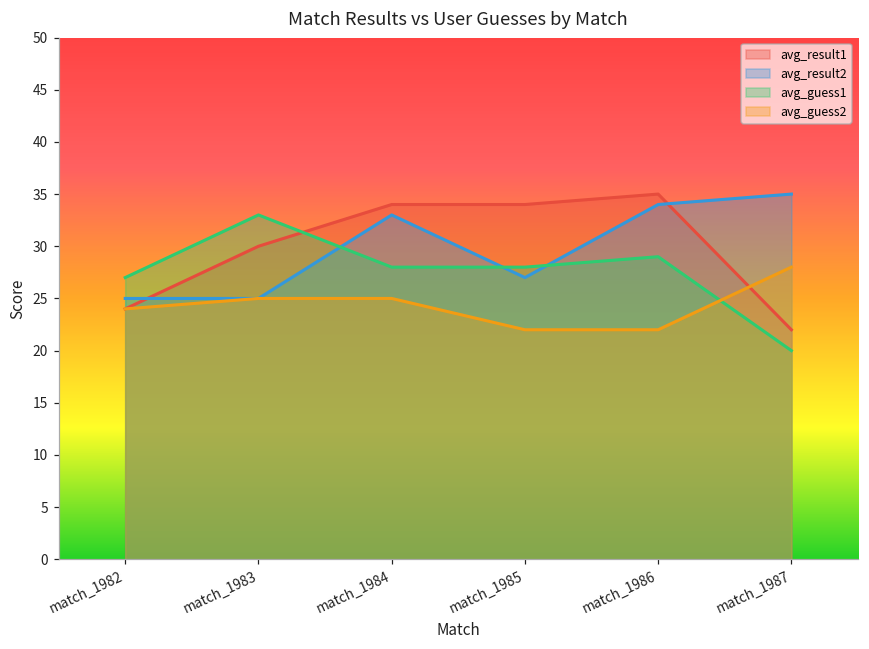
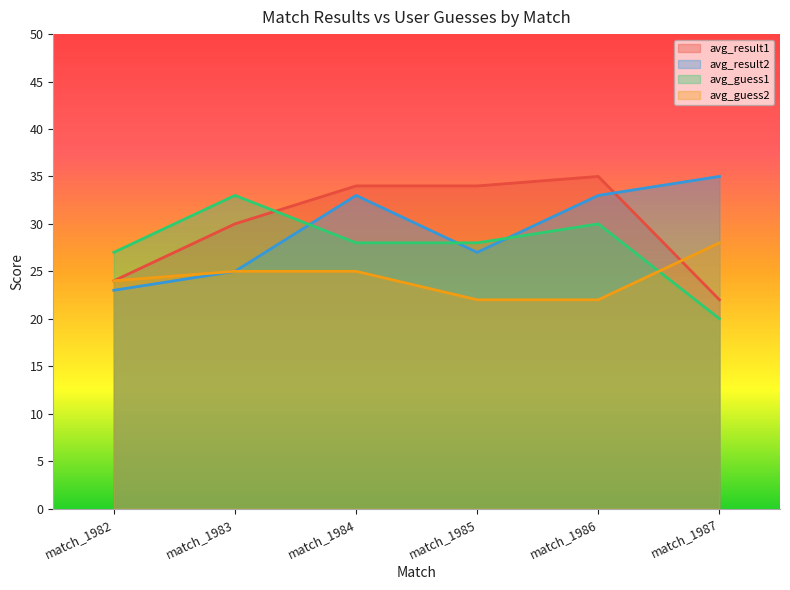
avg_result2, match_1982: 25 -> 23
avg_result2, match_1986: 34 -> 33
avg_guess1, match_1986: 29 -> 30
